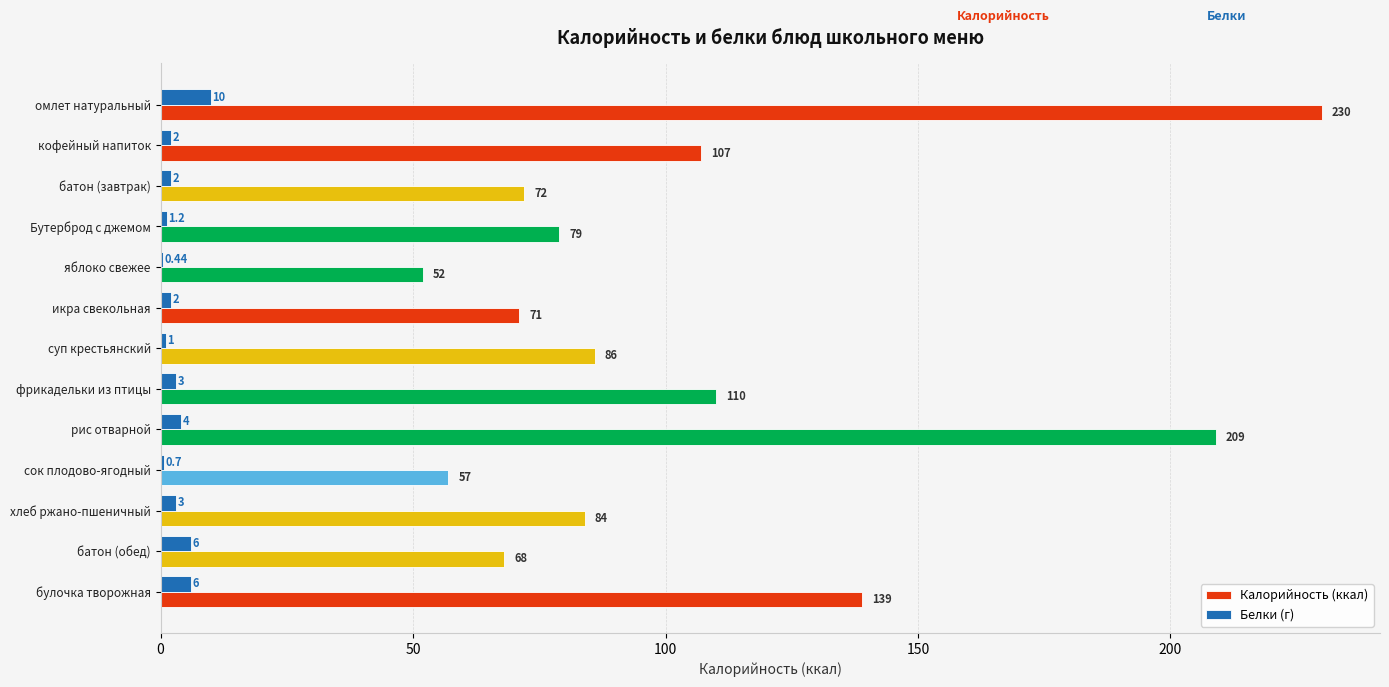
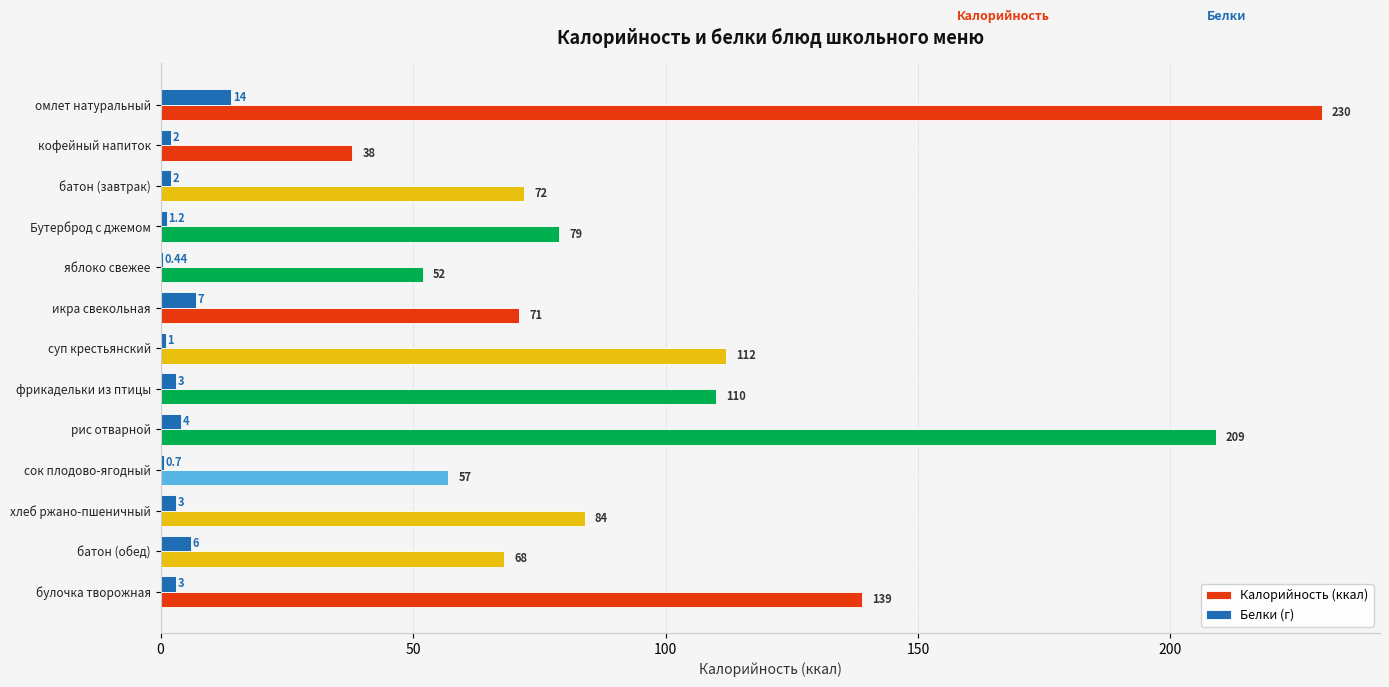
Белки (г), омлет натуральный: 10 -> 14
Калорийность (ккал), кофейный напиток: 107 -> 38
Белки (г), икра свекольная: 2 -> 7
Калорийность (ккал), суп крестьянский: 86 -> 112
Белки (г), булочка творожная: 6 -> 3
